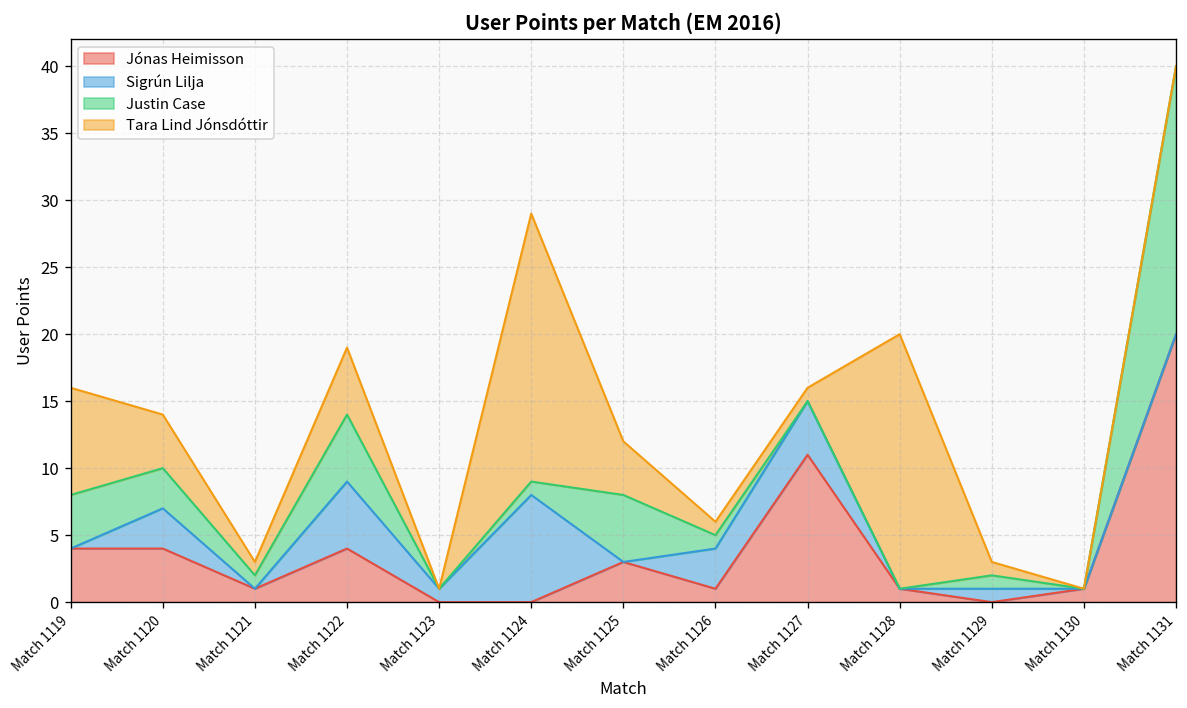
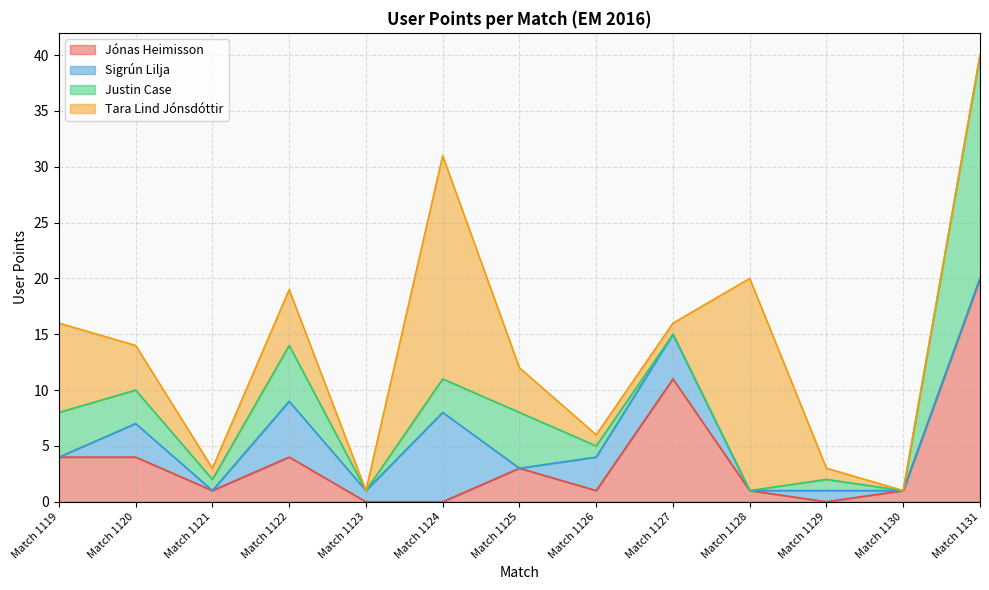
Justin Case, Match 1124: 1 -> 3
